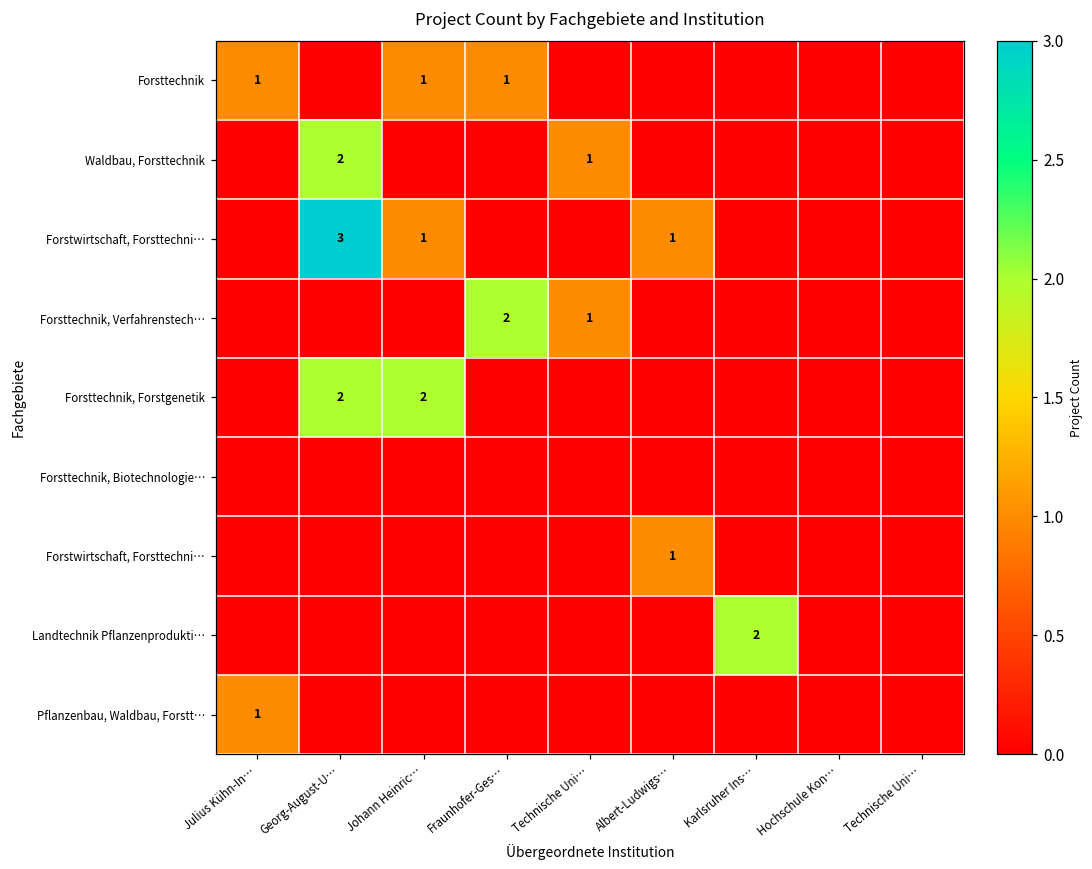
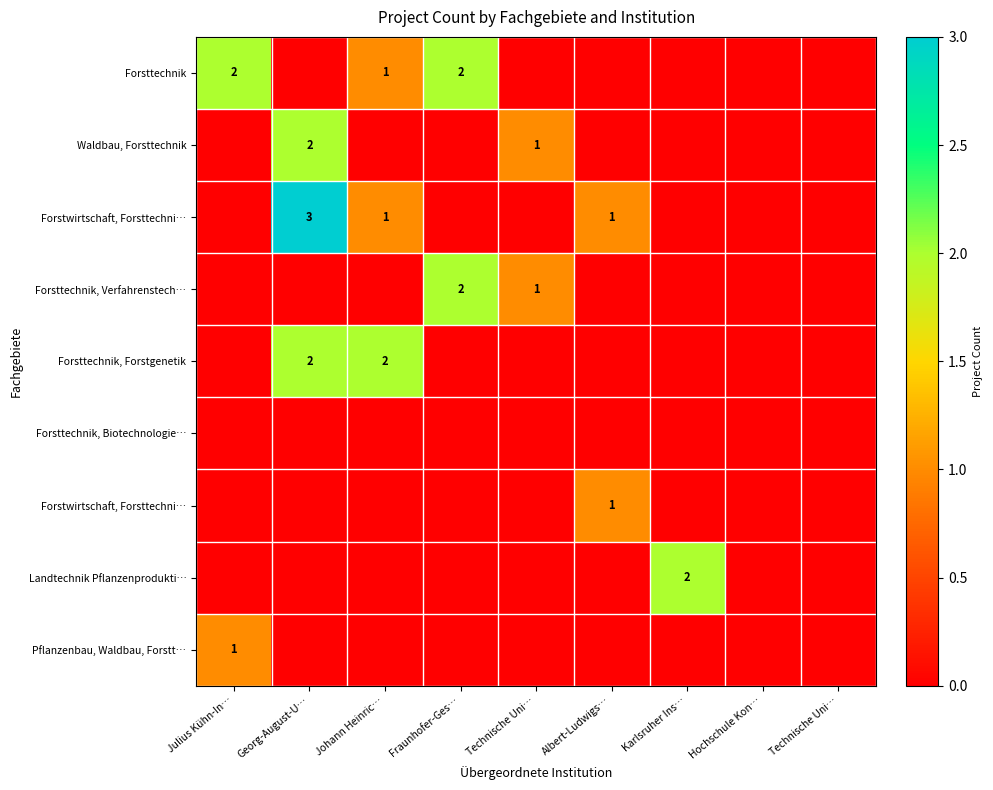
Forsttechnik, Julius Kühn-In…: 1 -> 2
Forsttechnik, Fraunhofer-Ges…: 1 -> 2
